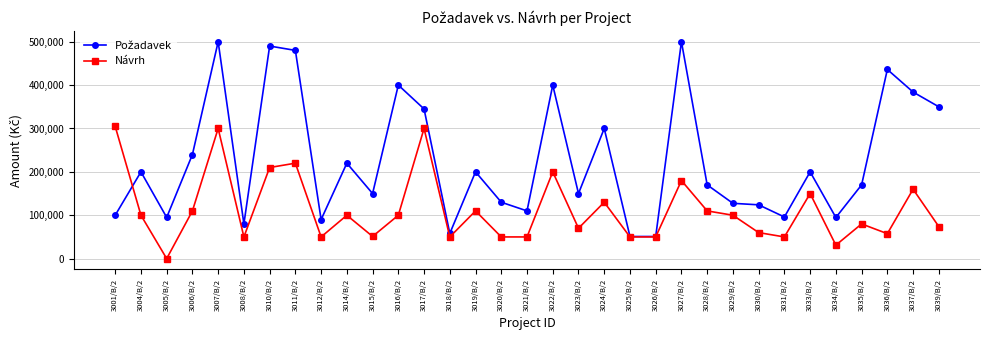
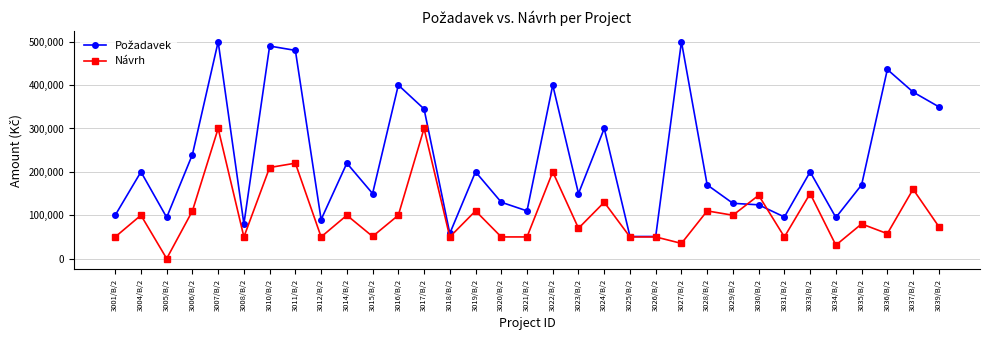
Návrh, 3001/B/2: 300,000 -> 50,000
Návrh, 3027/B/2: 180,000 -> 40,000
Návrh, 3030/B/2: 60,000 -> 150,000
